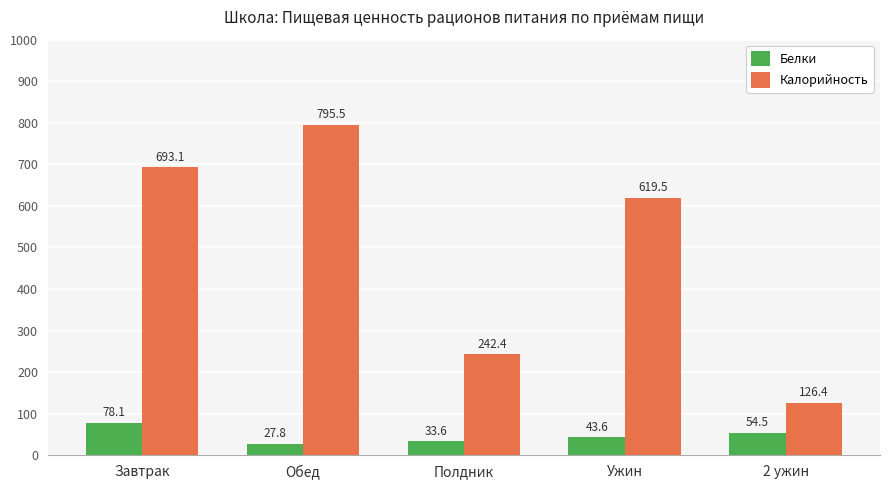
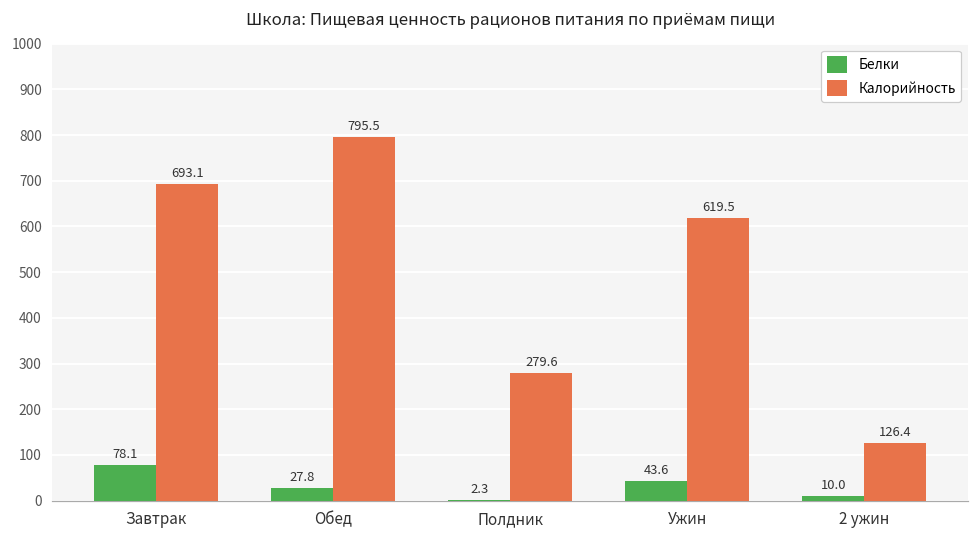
Белки, Полдник: 33.6 -> 2.3
Калорийность, Полдник: 242.4 -> 279.6
Белки, 2 ужин: 54.5 -> 10.0
